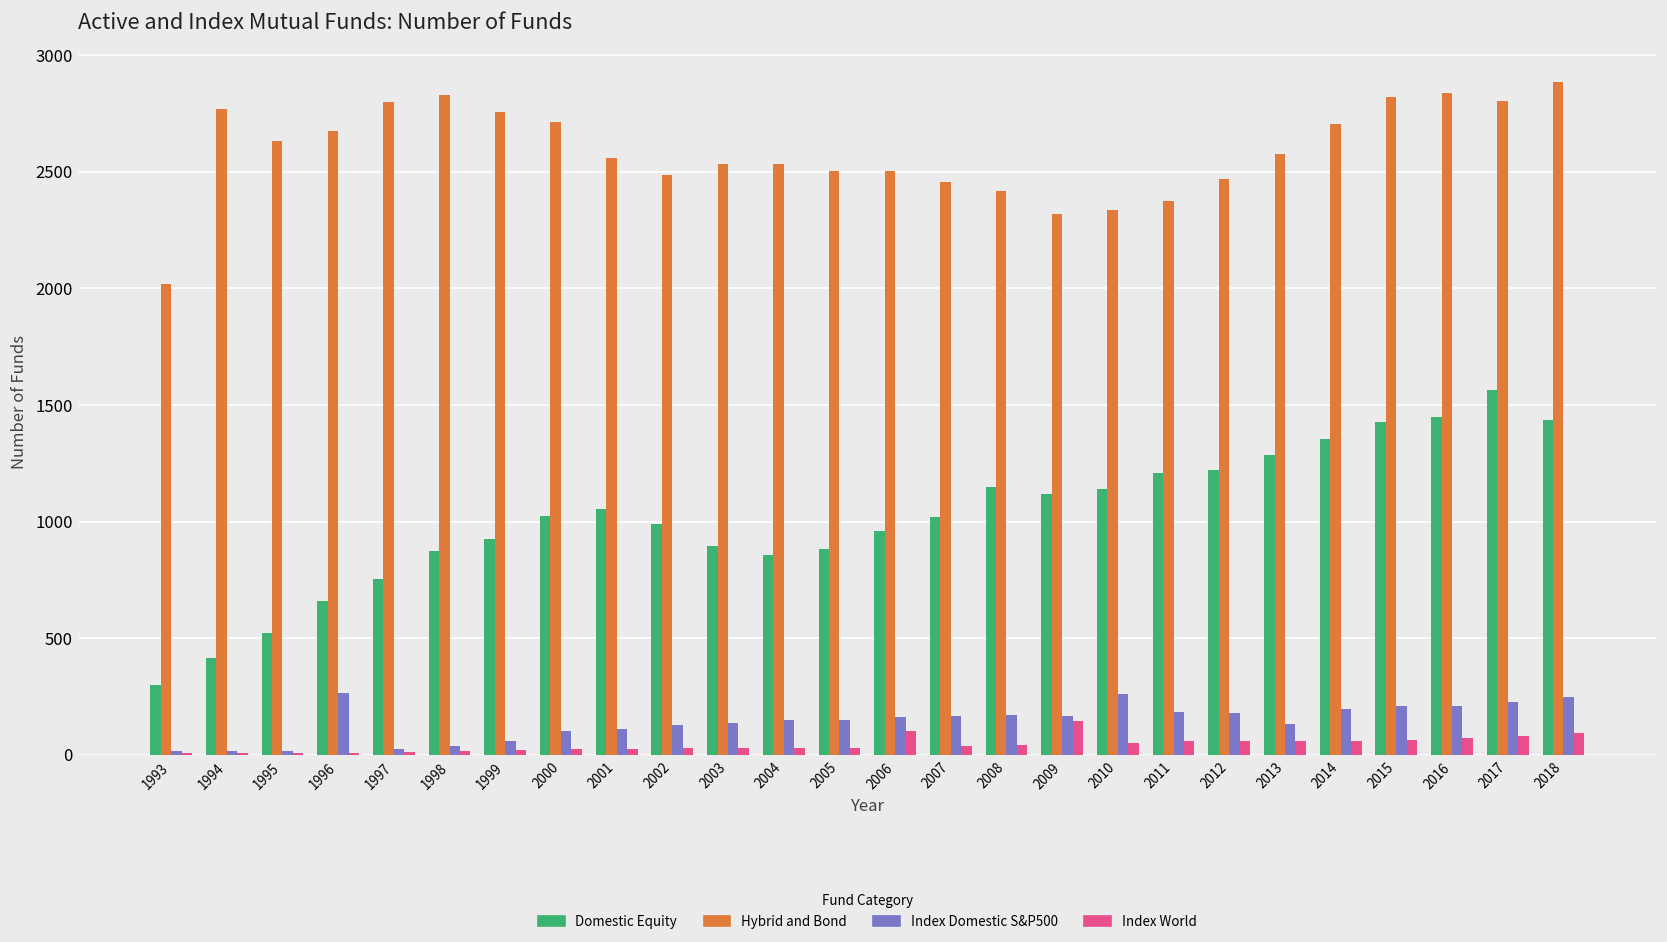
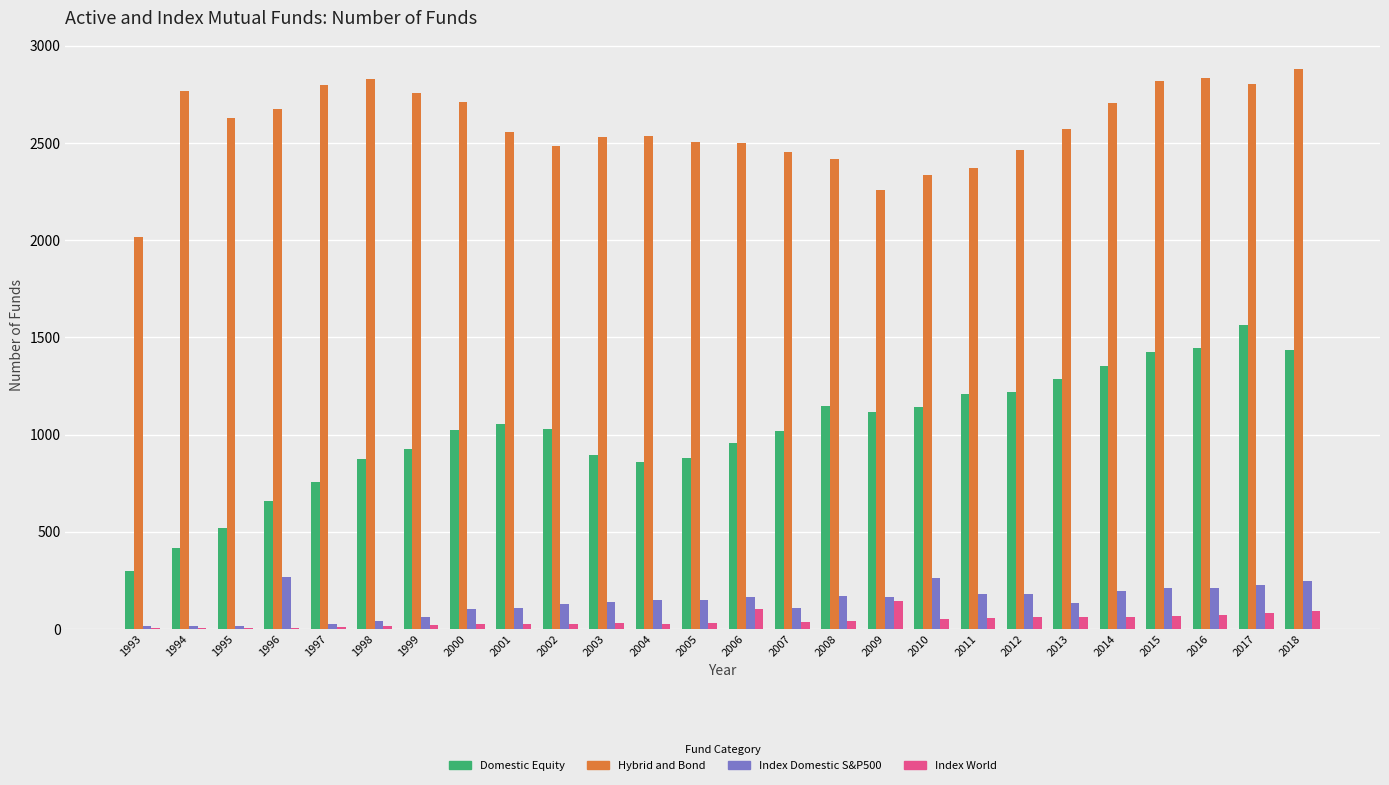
Domestic Equity, 2002: 990 -> 1030
Index Domestic S&P500, 2007: 170 -> 110
Hybrid and Bond, 2009: 2320 -> 2260
